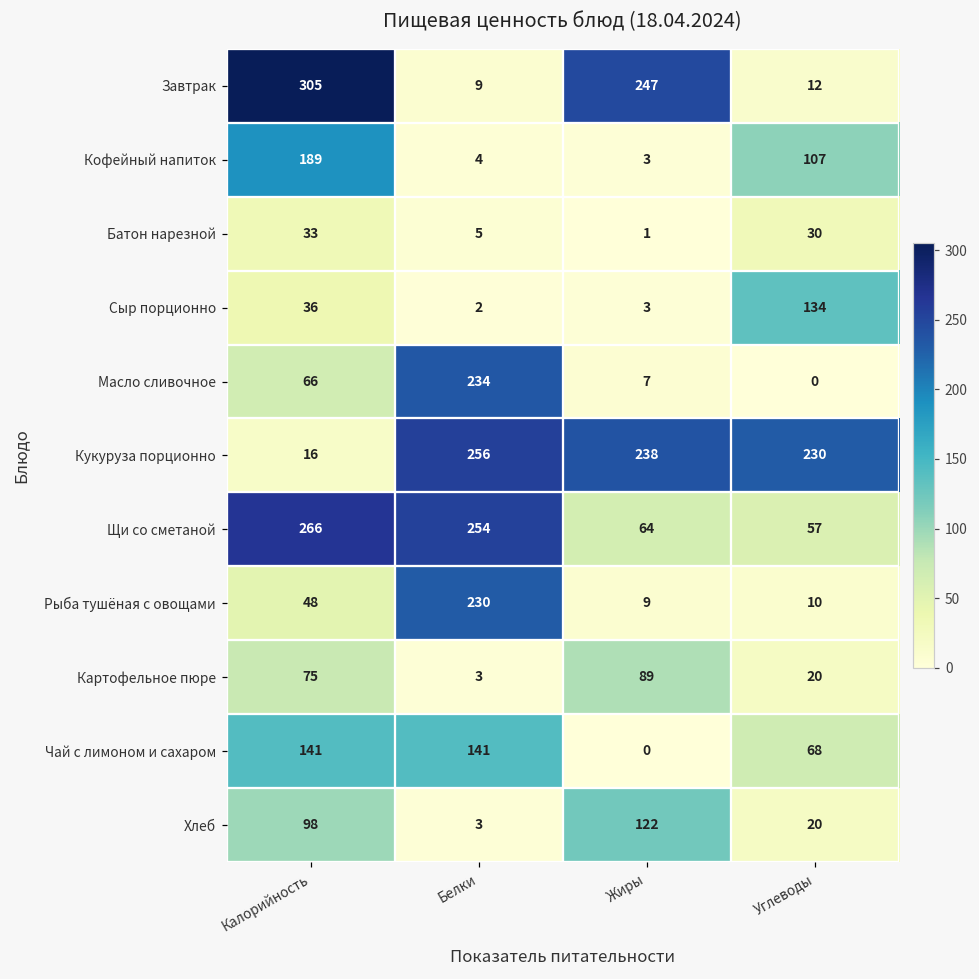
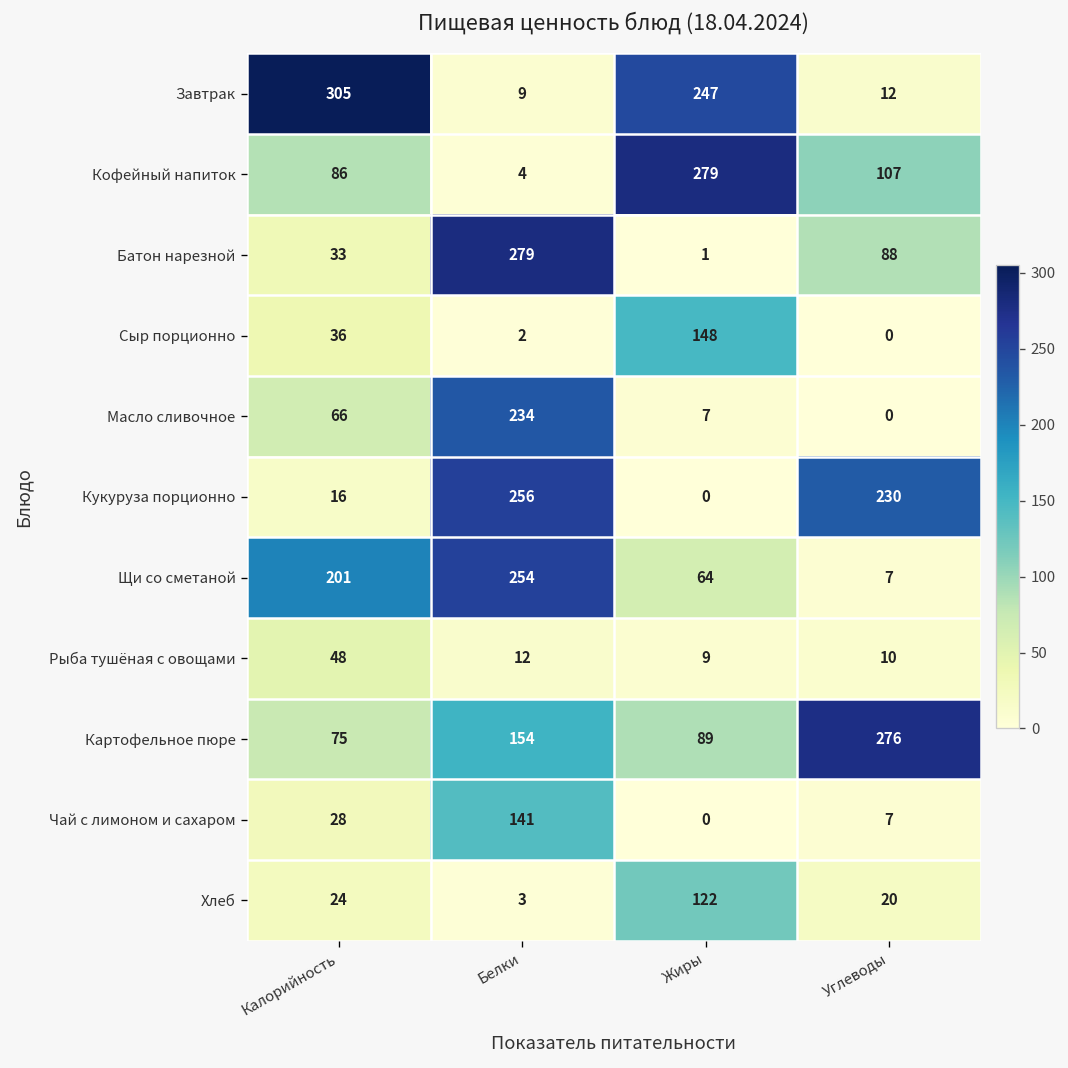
Кофейный напиток, Калорийность: 189 -> 86
Кофейный напиток, Жиры: 3 -> 279
Батон нарезной, Белки: 5 -> 279
Батон нарезной, Углеводы: 30 -> 88
Сыр порционно, Жиры: 3 -> 148
Сыр порционно, Углеводы: 134 -> 0
Кукуруза порционно, Жиры: 238 -> 0
Щи со сметаной, Калорийность: 266 -> 201
Щи со сметаной, Углеводы: 57 -> 7
Рыба тушёная с овощами, Белки: 230 -> 12
Картофельное пюре, Белки: 3 -> 154
Картофельное пюре, Углеводы: 20 -> 276
Чай с лимоном и сахаром, Калорийность: 141 -> 28
Чай с лимоном и сахаром, Углеводы: 68 -> 7
Хлеб, Калорийность: 98 -> 24
